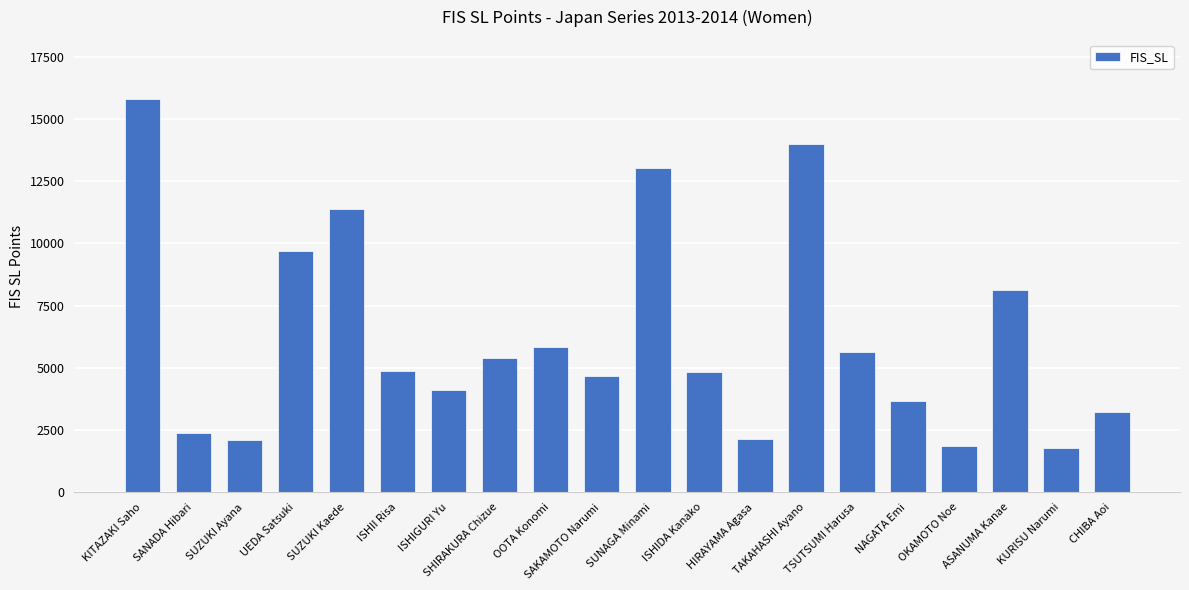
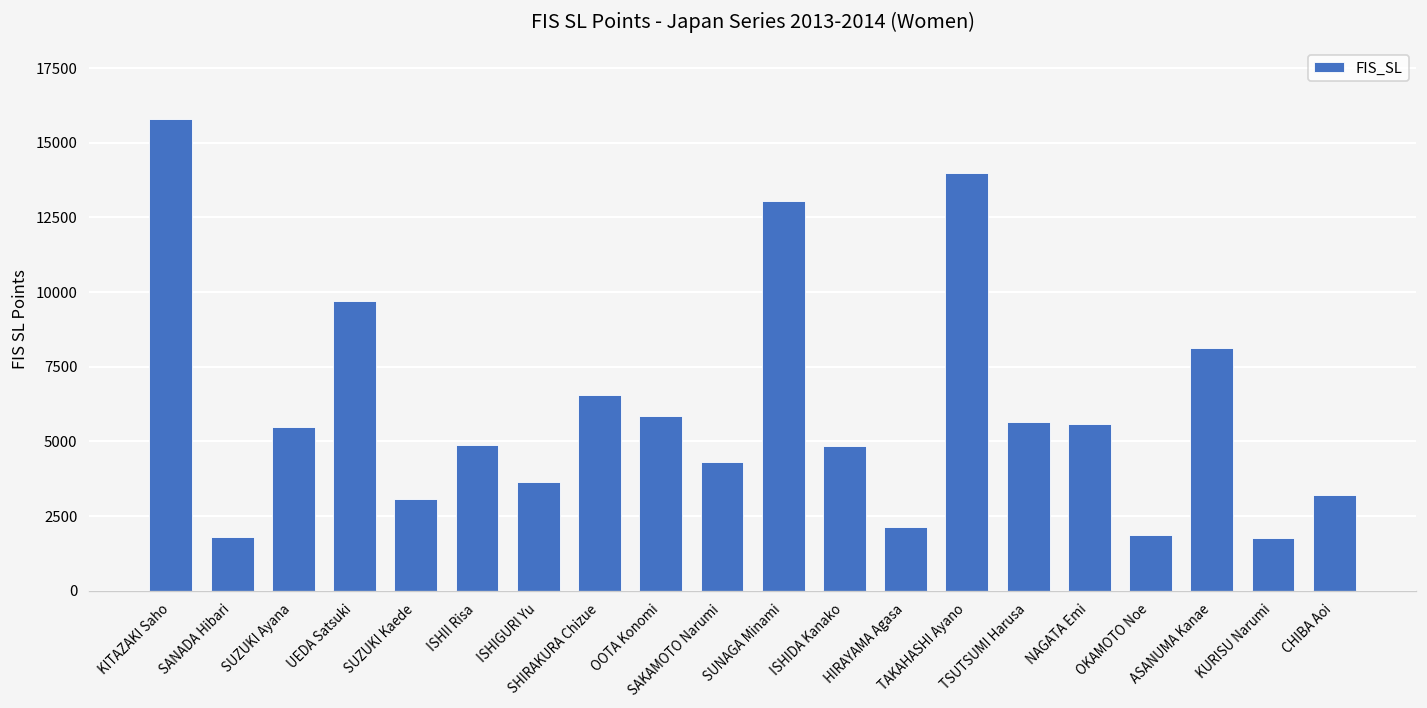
SANADA Hibari: 2400 -> 1800
SUZUKI Ayana: 2100 -> 5500
SUZUKI Kaede: 11400 -> 3100
ISHIGURI Yu: 4100 -> 3600
SHIRAKURA Chizue: 5400 -> 6600
SAKAMOTO Narumi: 4700 -> 4300
NAGATA Emi: 3700 -> 5600
